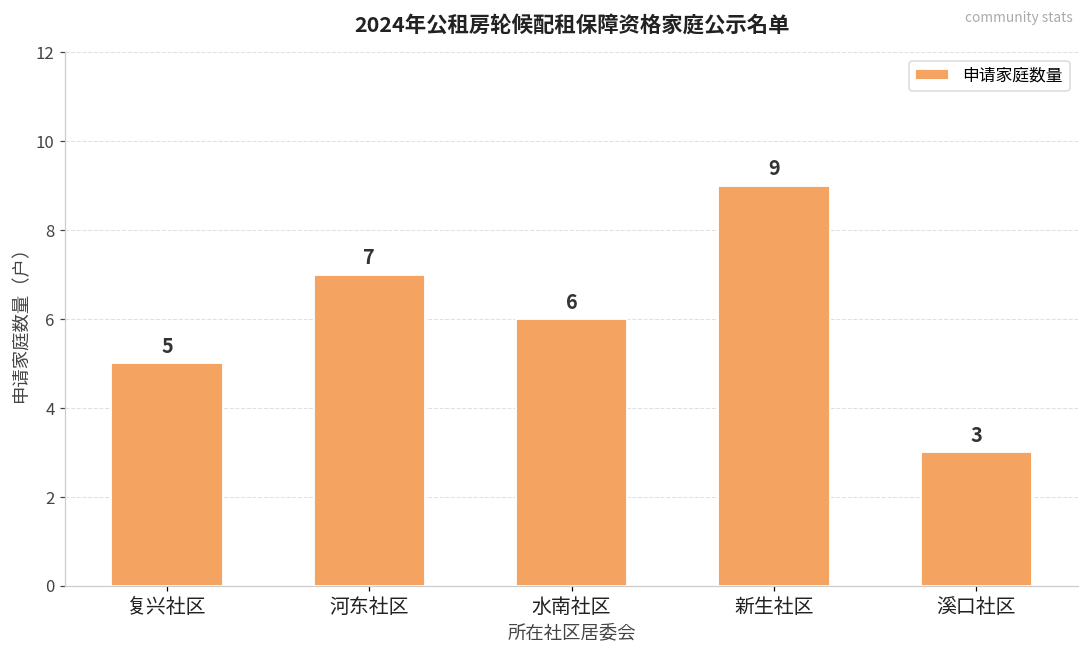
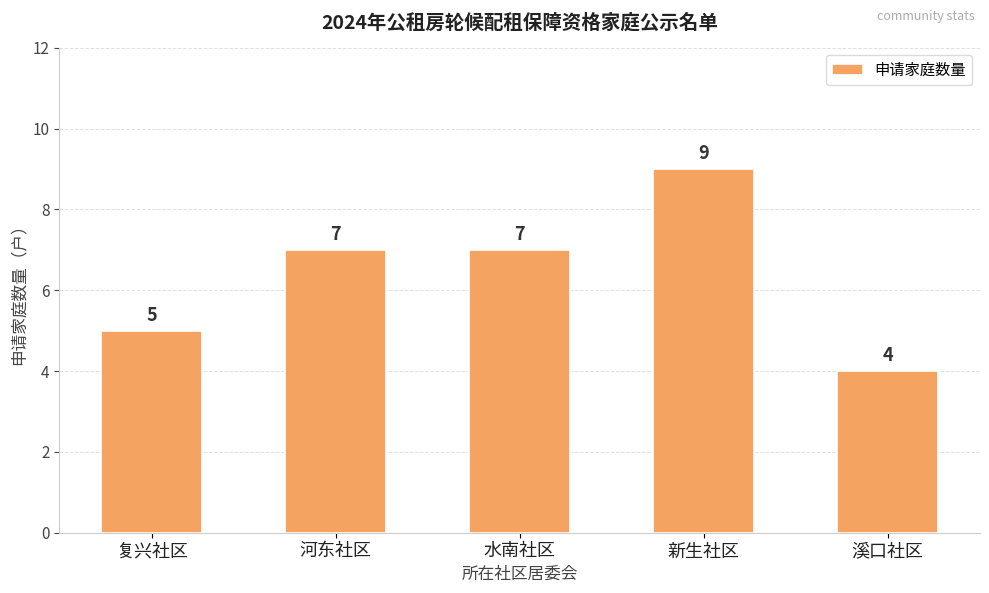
水南社区: 6 -> 7
溪口社区: 3 -> 4
